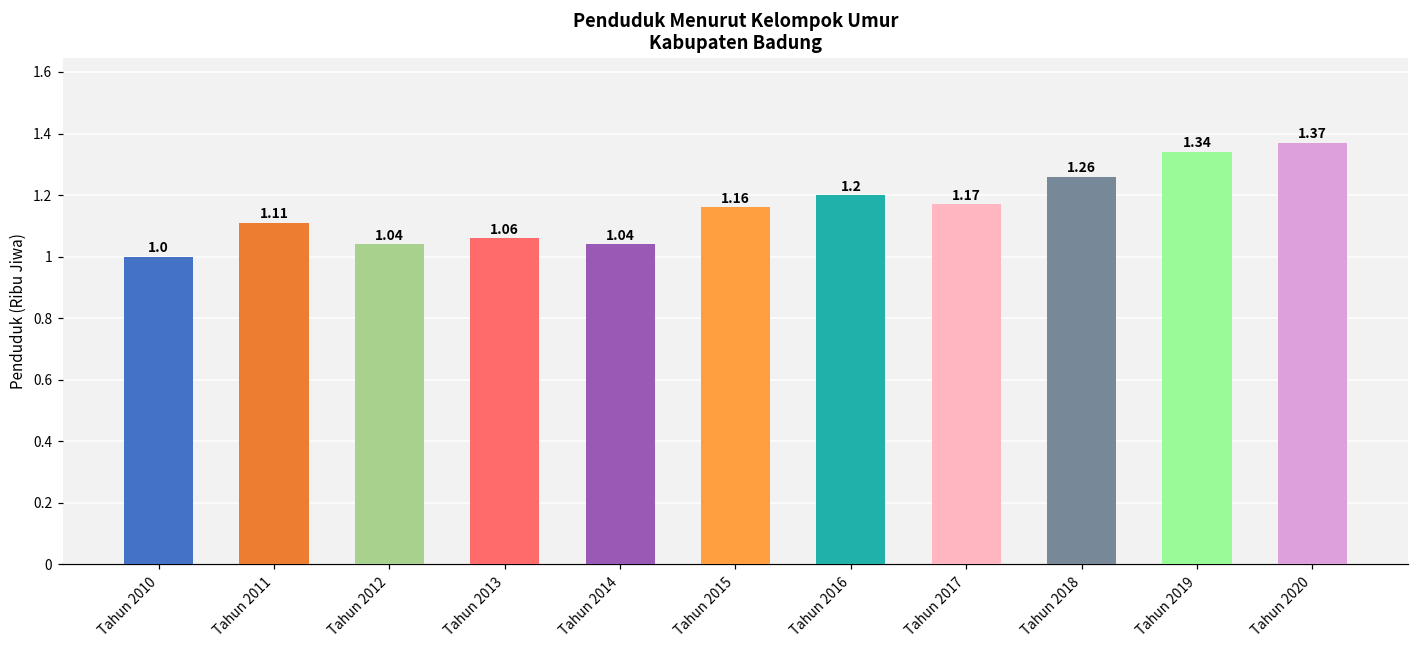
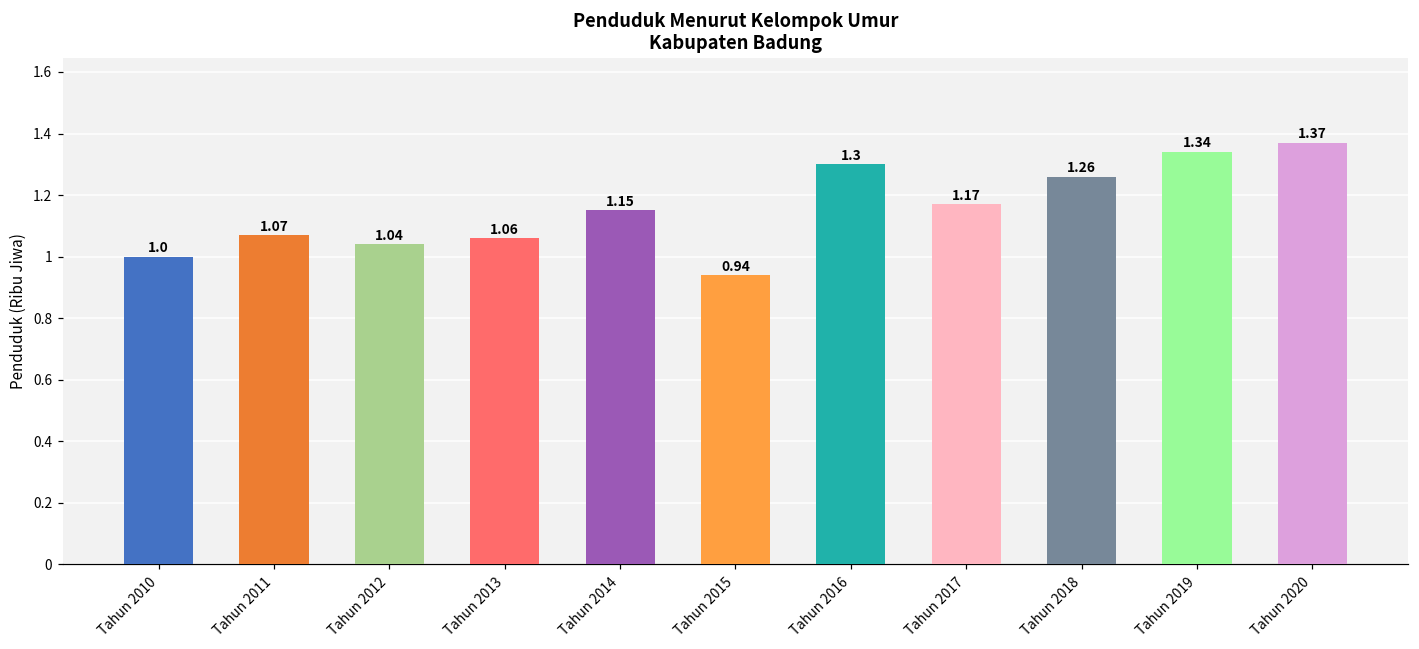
Tahun 2011: 1.11 -> 1.07
Tahun 2014: 1.04 -> 1.15
Tahun 2015: 1.16 -> 0.94
Tahun 2016: 1.2 -> 1.3
